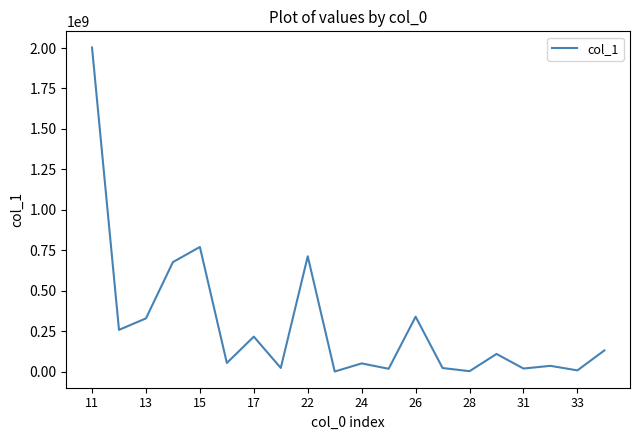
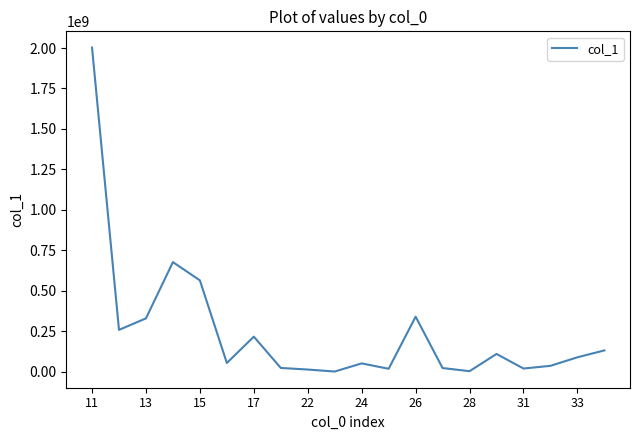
15: 770000000 -> 560000000
22: 710000000 -> 10000000
33: 10000000 -> 90000000
